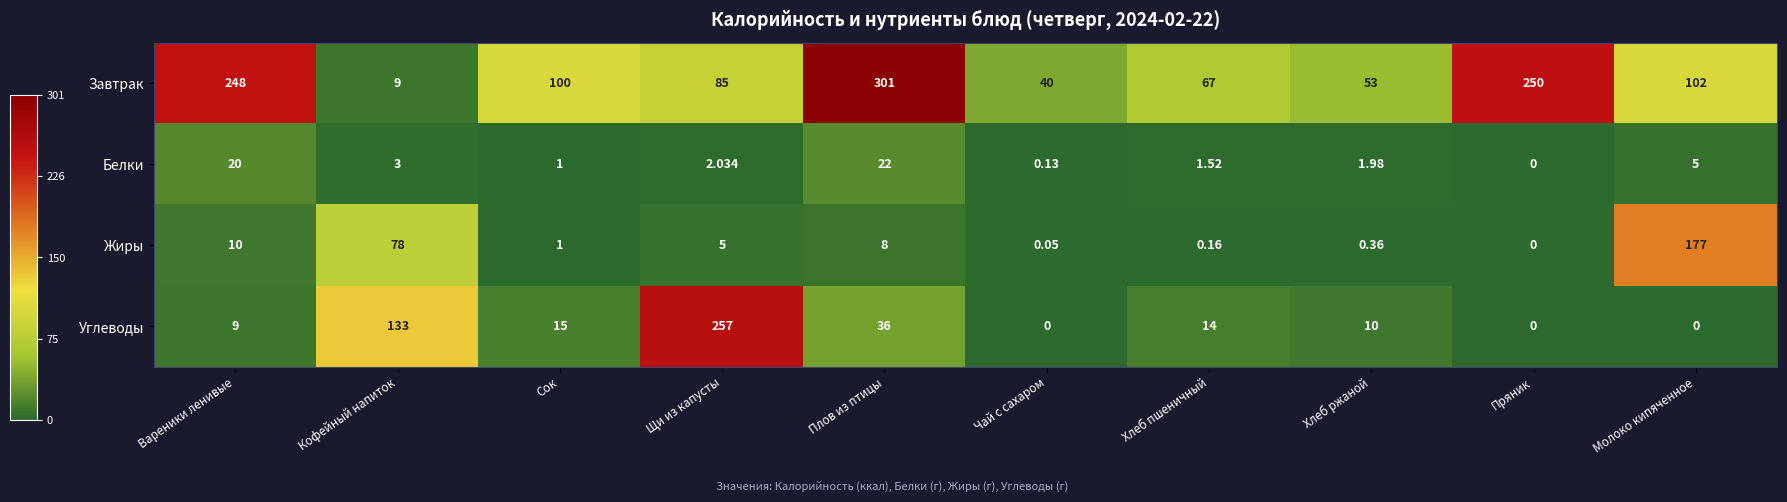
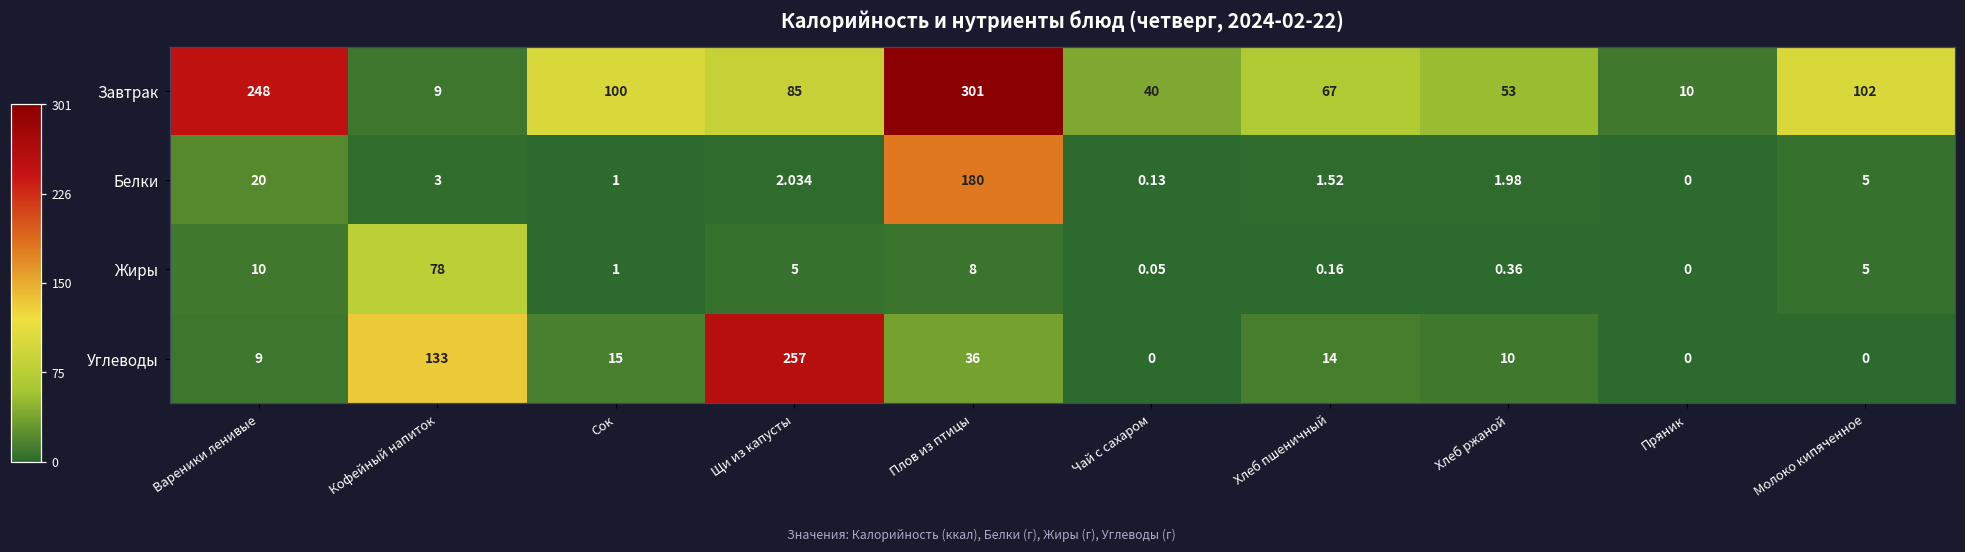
Завтрак, Пряник: 250 -> 10
Белки, Плов из птицы: 22 -> 180
Жиры, Молоко кипяченное: 177 -> 5
